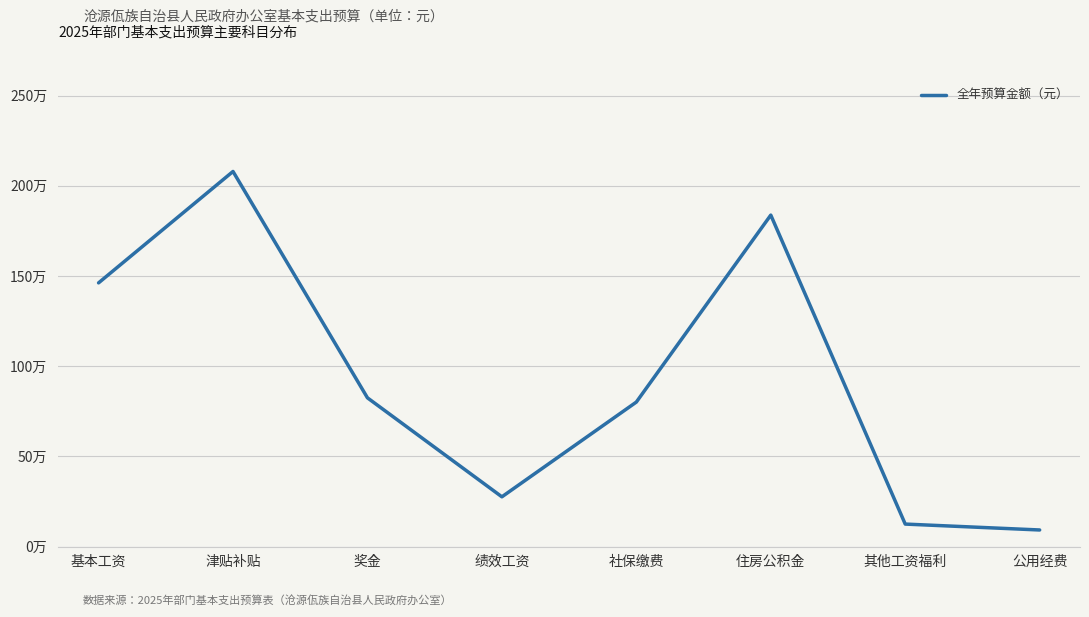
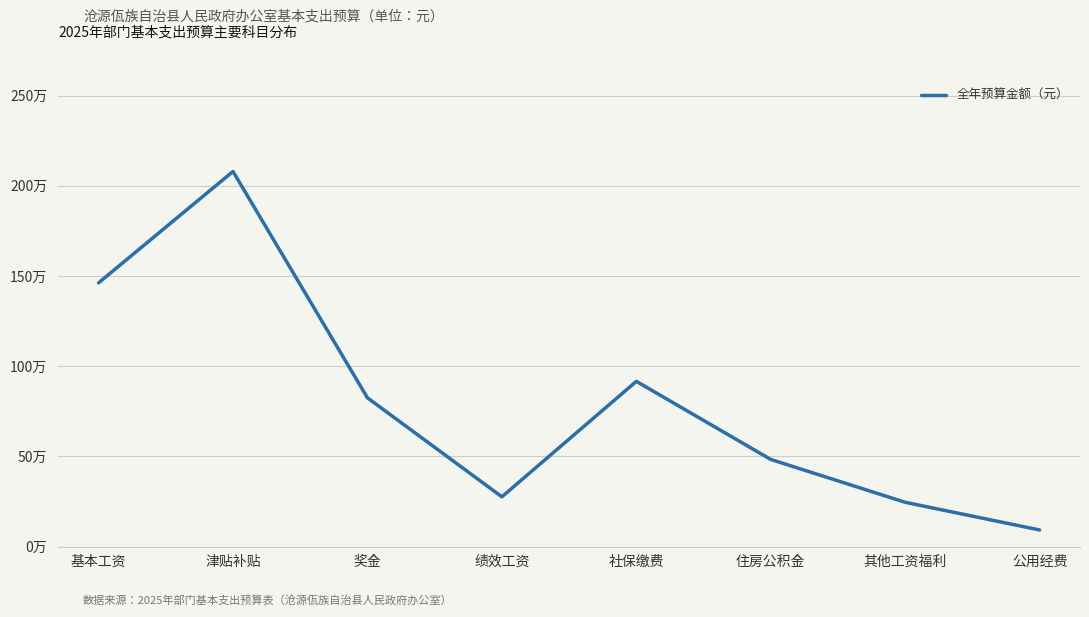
社保缴费: 80万 -> 92万
住房公积金: 184万 -> 48万
其他工资福利: 13万 -> 25万
